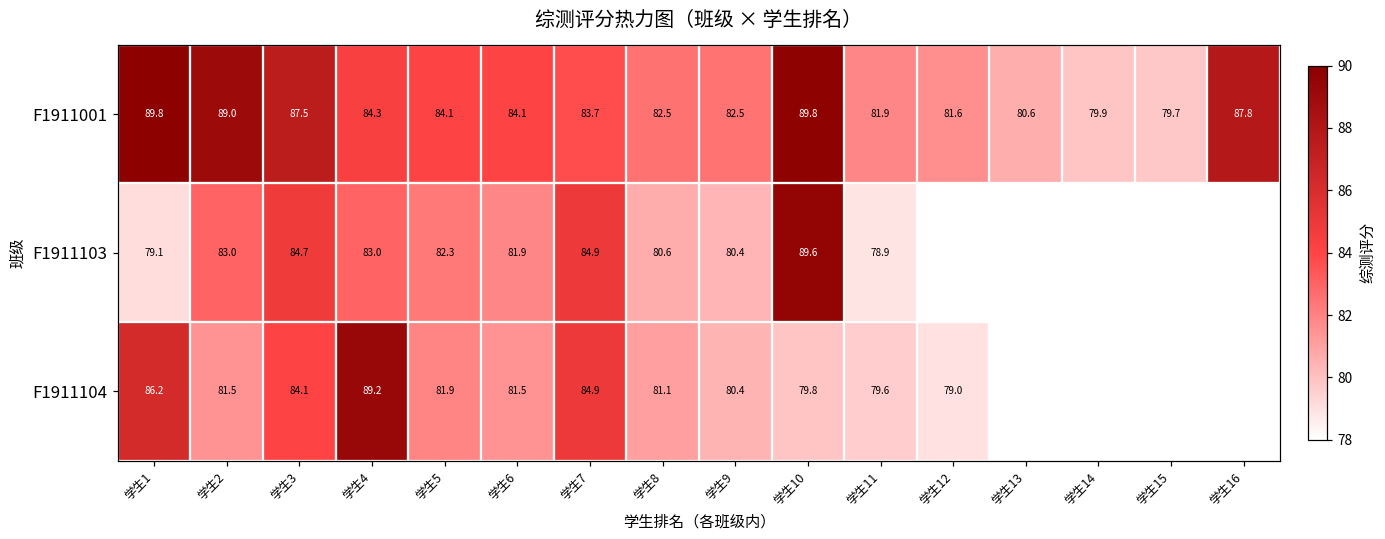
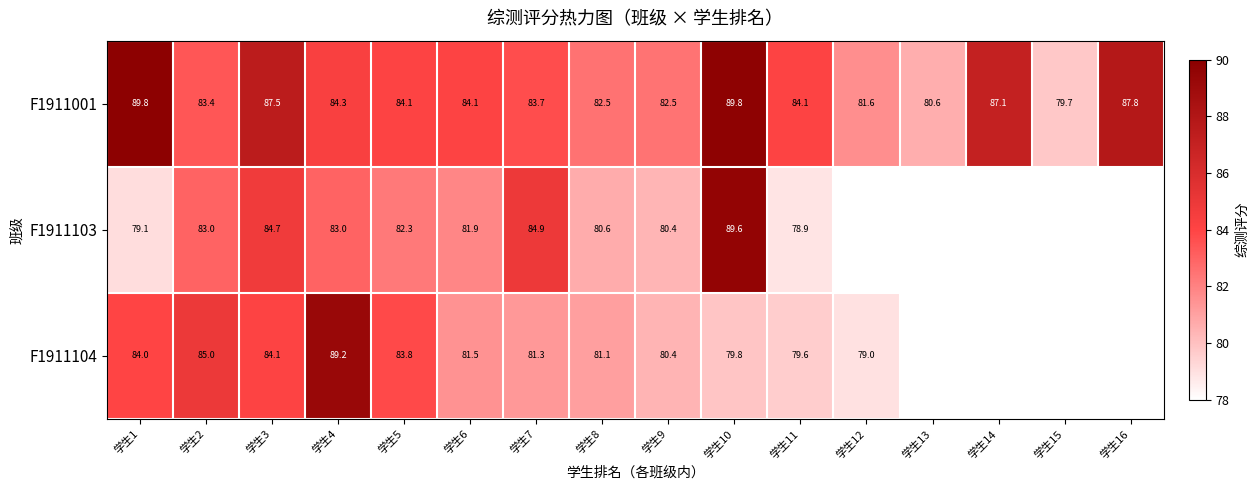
F1911001, 学生2: 89.0 -> 83.4
F1911001, 学生11: 81.9 -> 84.1
F1911001, 学生14: 79.9 -> 87.1
F1911104, 学生1: 86.2 -> 84.0
F1911104, 学生2: 81.5 -> 85.0
F1911104, 学生5: 81.9 -> 83.8
F1911104, 学生7: 84.9 -> 81.3
